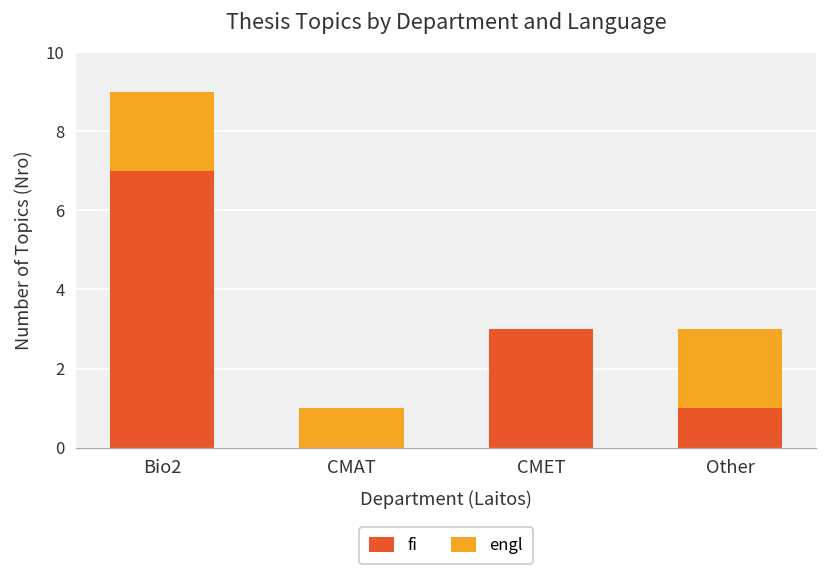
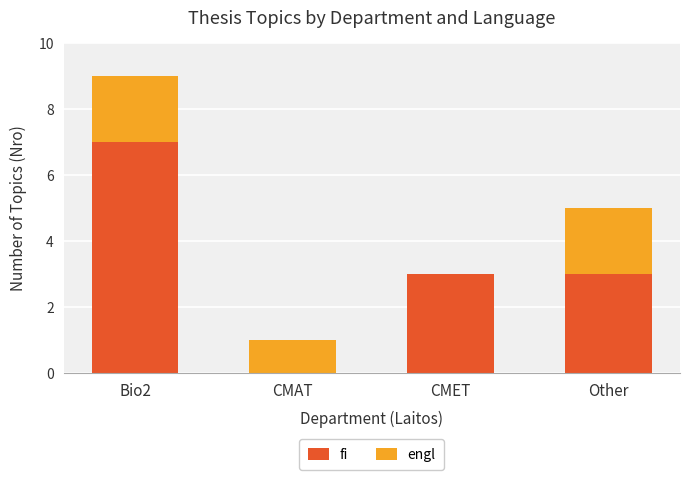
fi, Other: 1 -> 3
